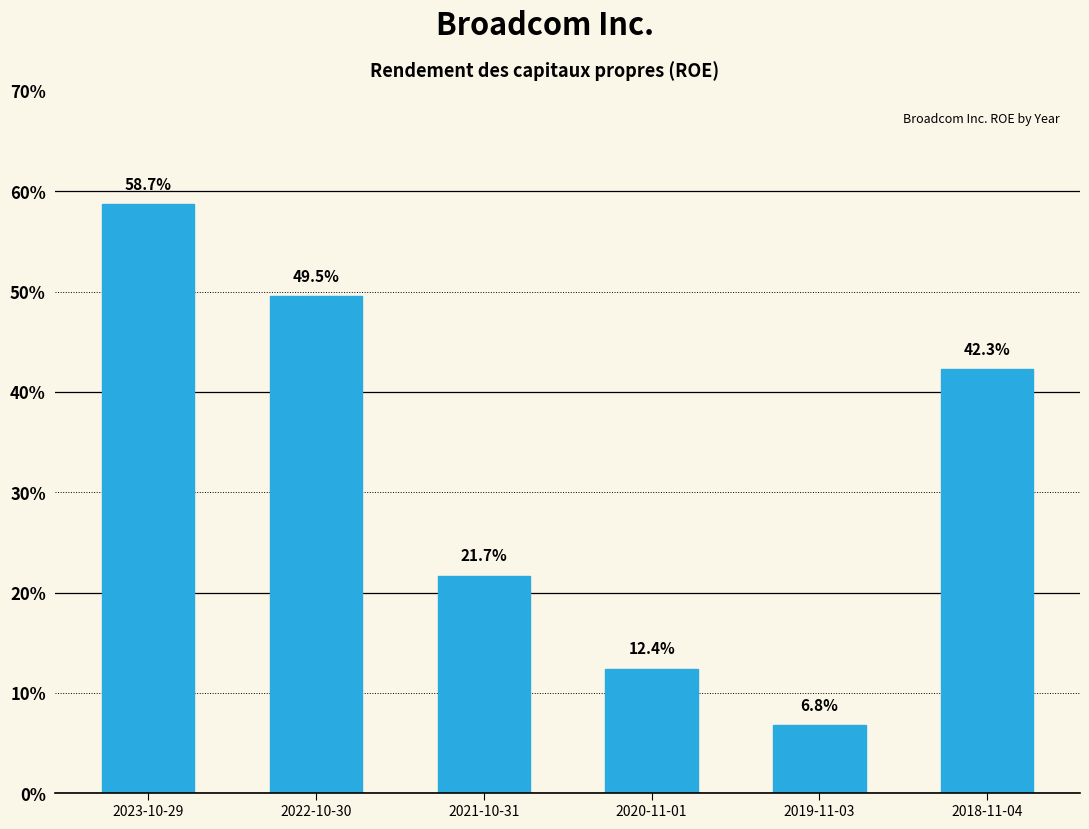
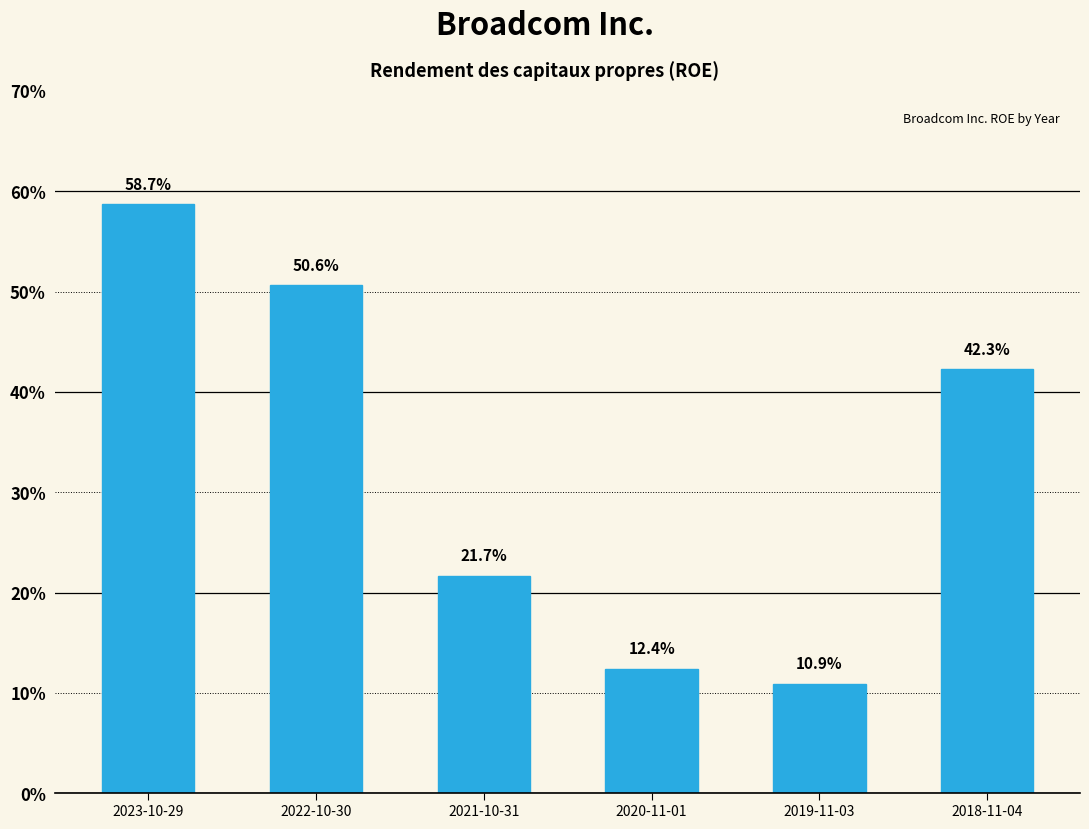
2022-10-30: 49.5% -> 50.6%
2019-11-03: 6.8% -> 10.9%
